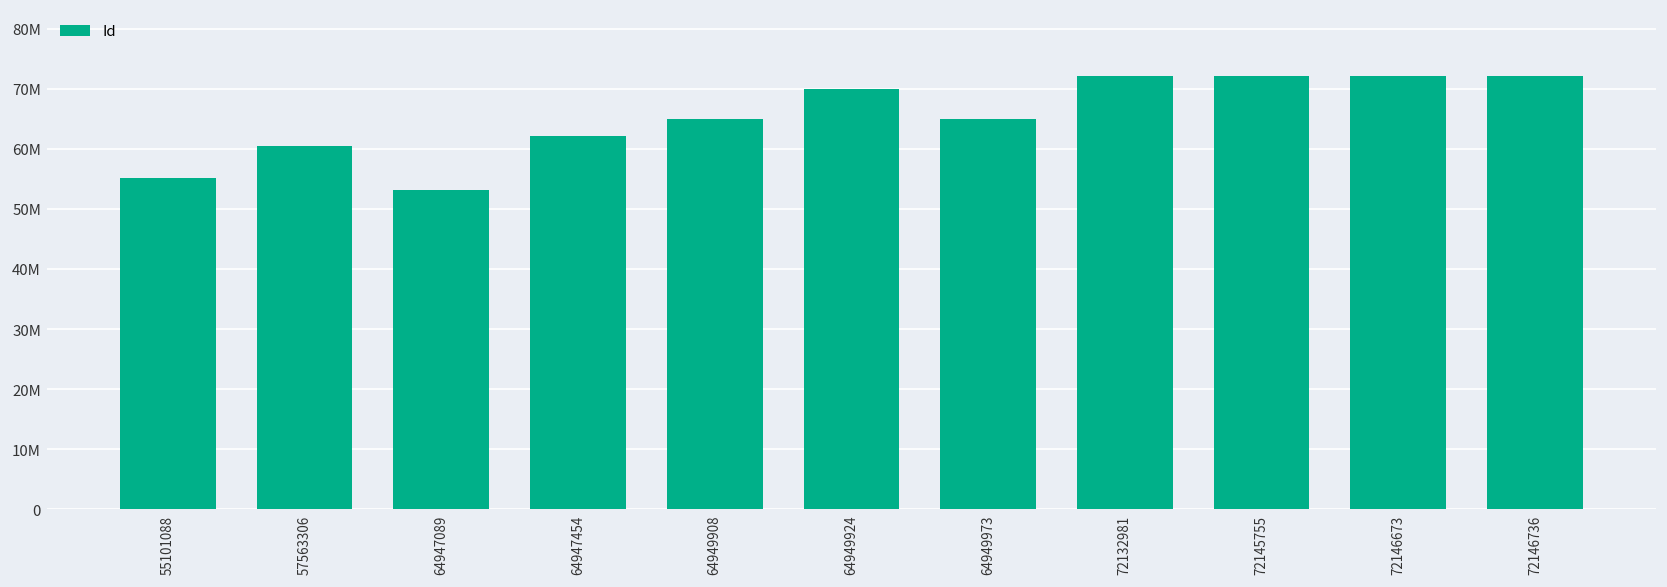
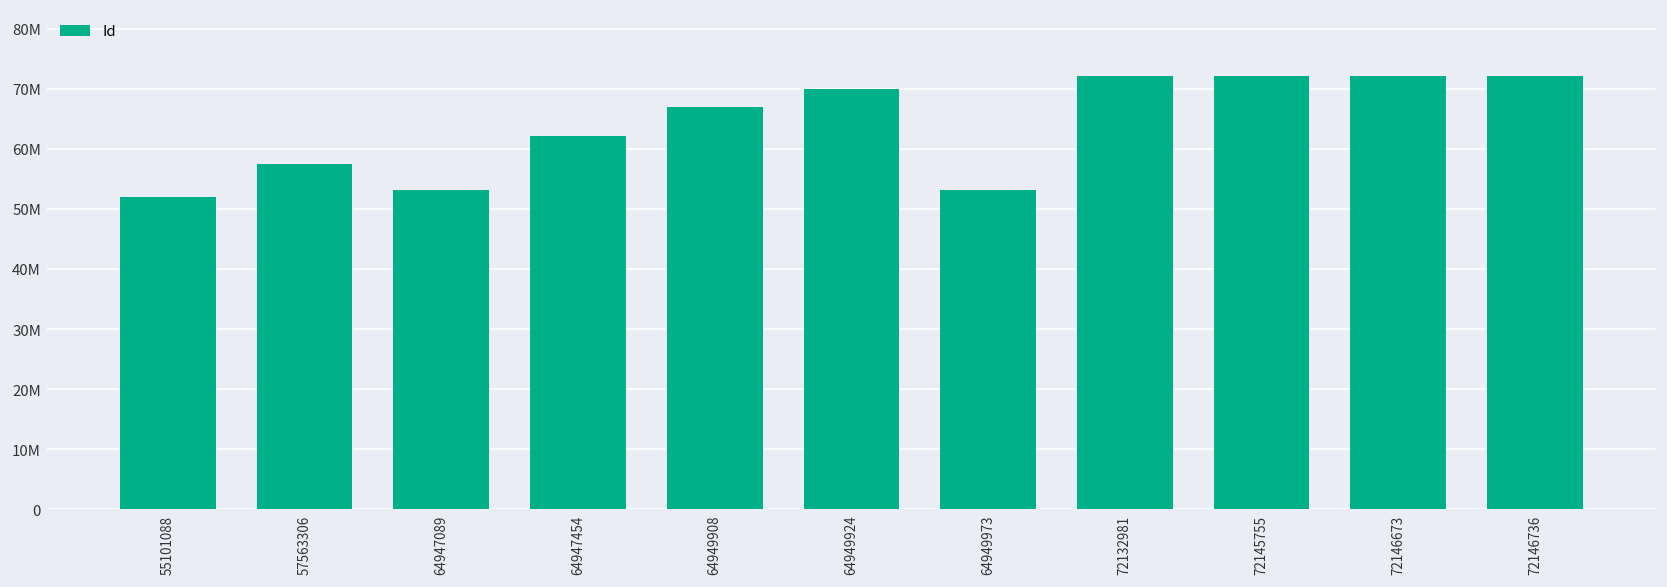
55101088: 55000000 -> 52000000
57563306: 61000000 -> 58000000
64949908: 65000000 -> 67000000
64949973: 65000000 -> 53000000
